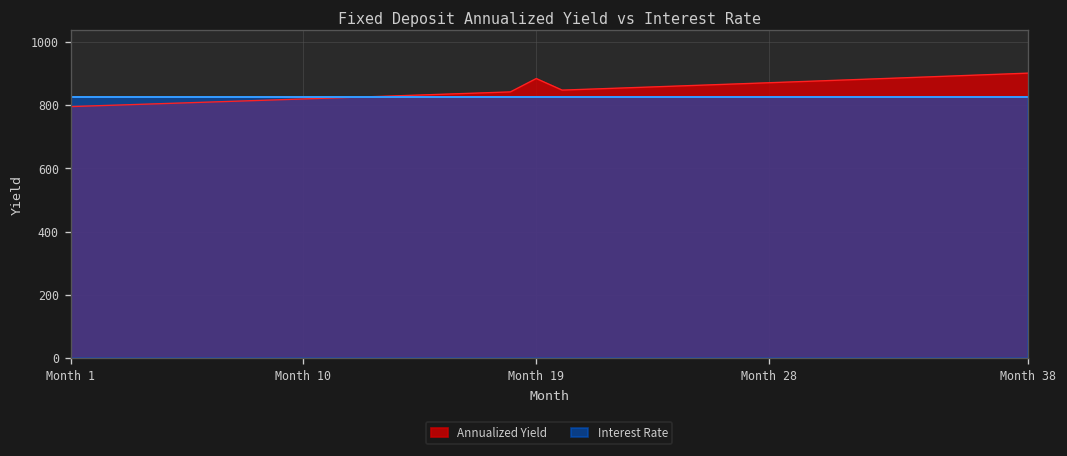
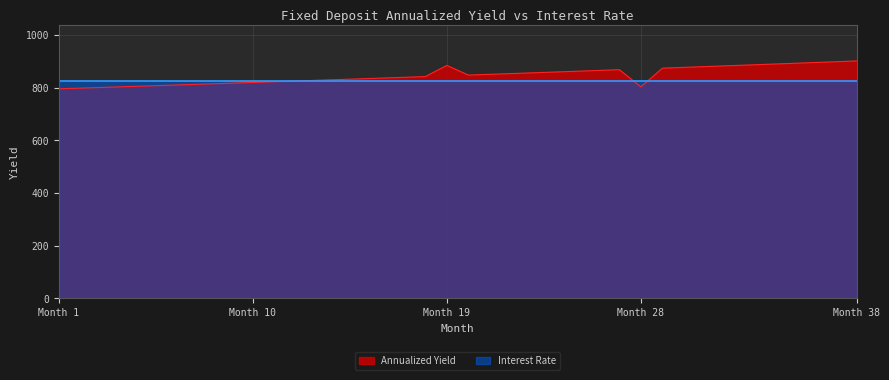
Annualized Yield, Month 28: 870 -> 800
